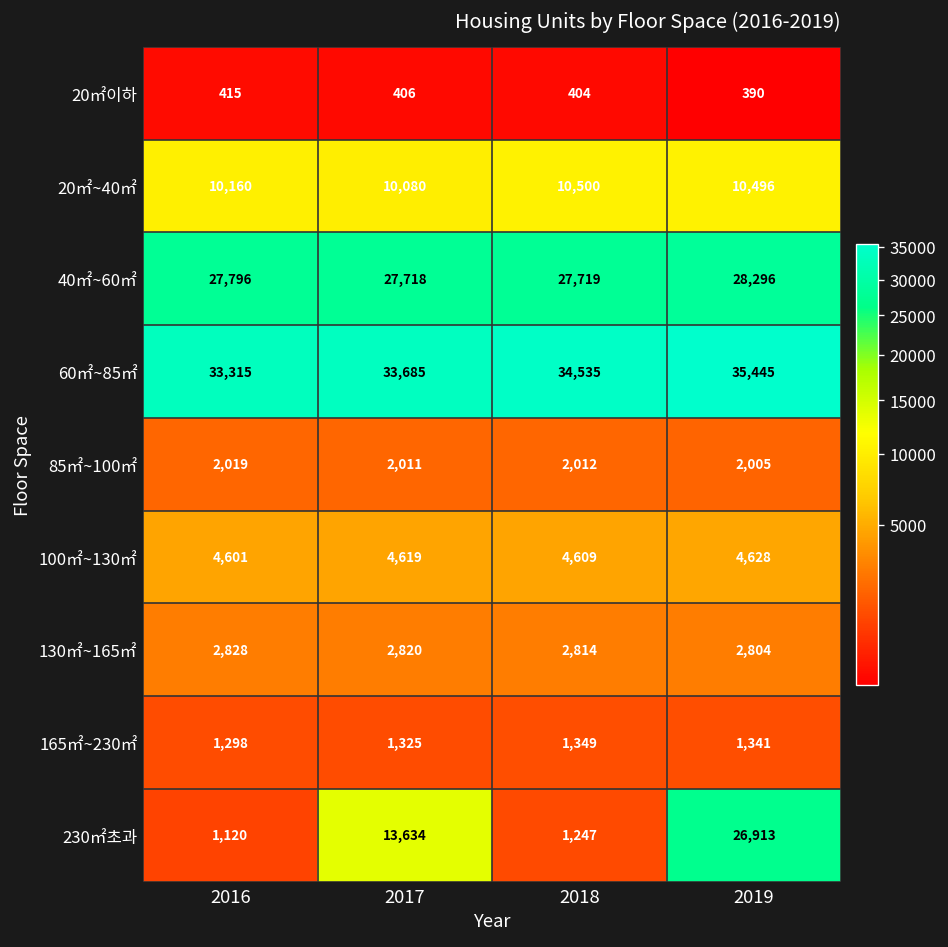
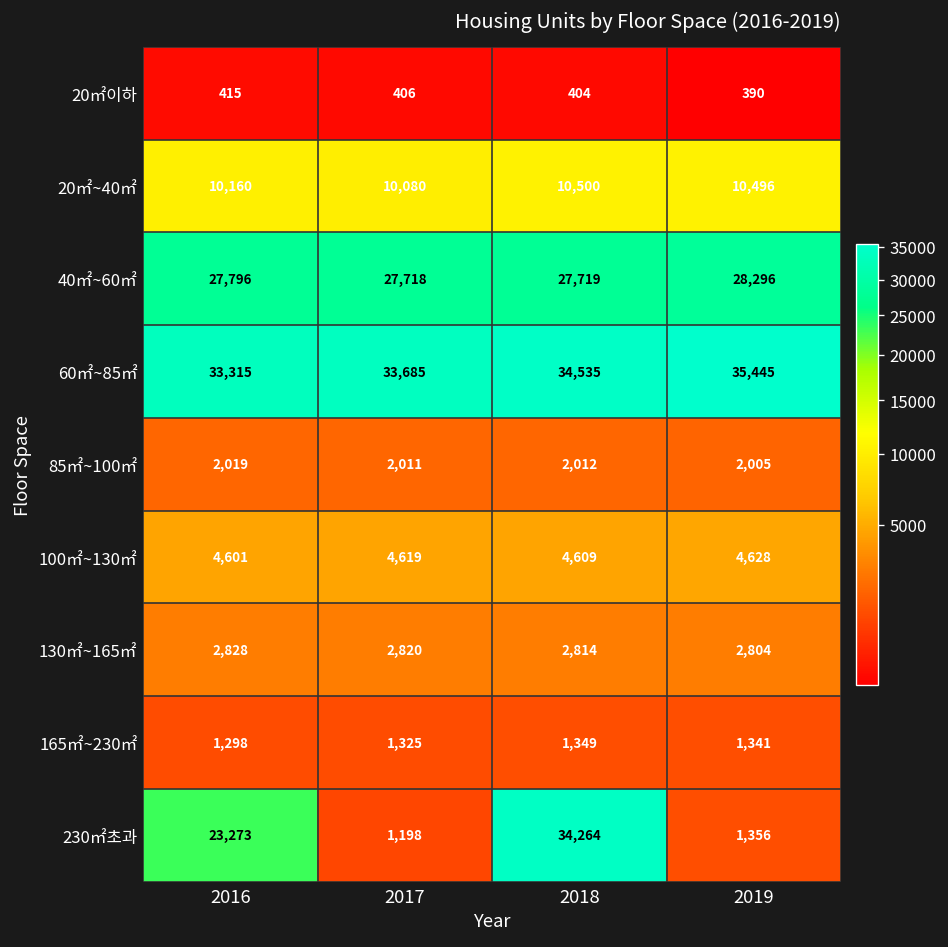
230㎡초과, 2016: 1,120 -> 23,273
230㎡초과, 2017: 13,634 -> 1,198
230㎡초과, 2018: 1,247 -> 34,264
230㎡초과, 2019: 26,913 -> 1,356
